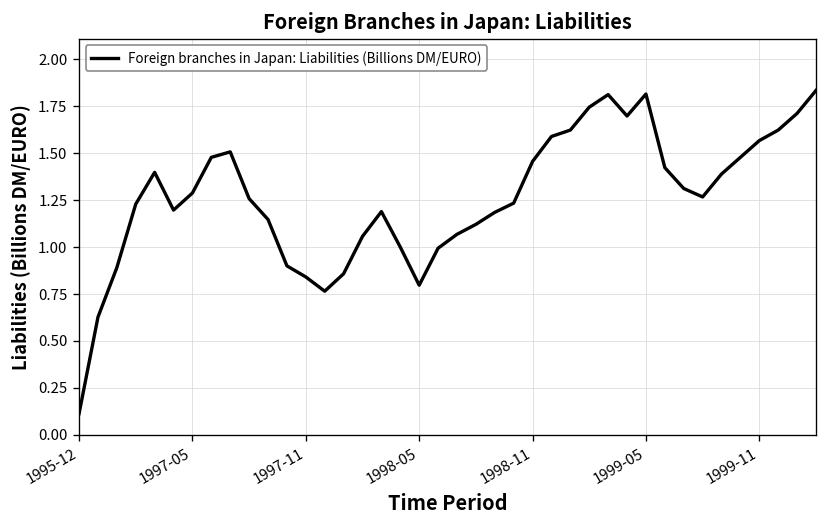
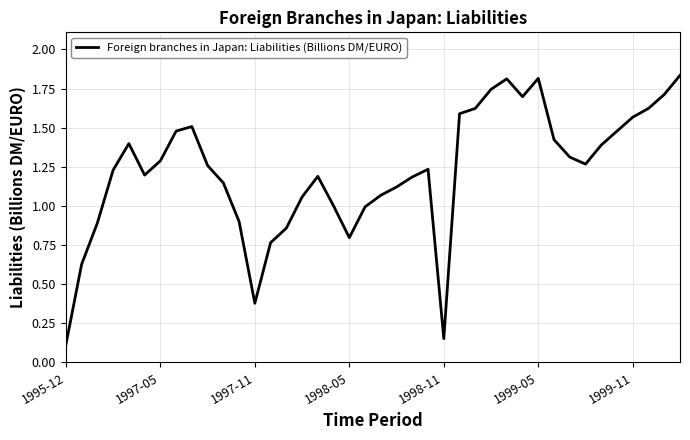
1997-11: 0.84 -> 0.38
1998-11: 1.46 -> 0.15
